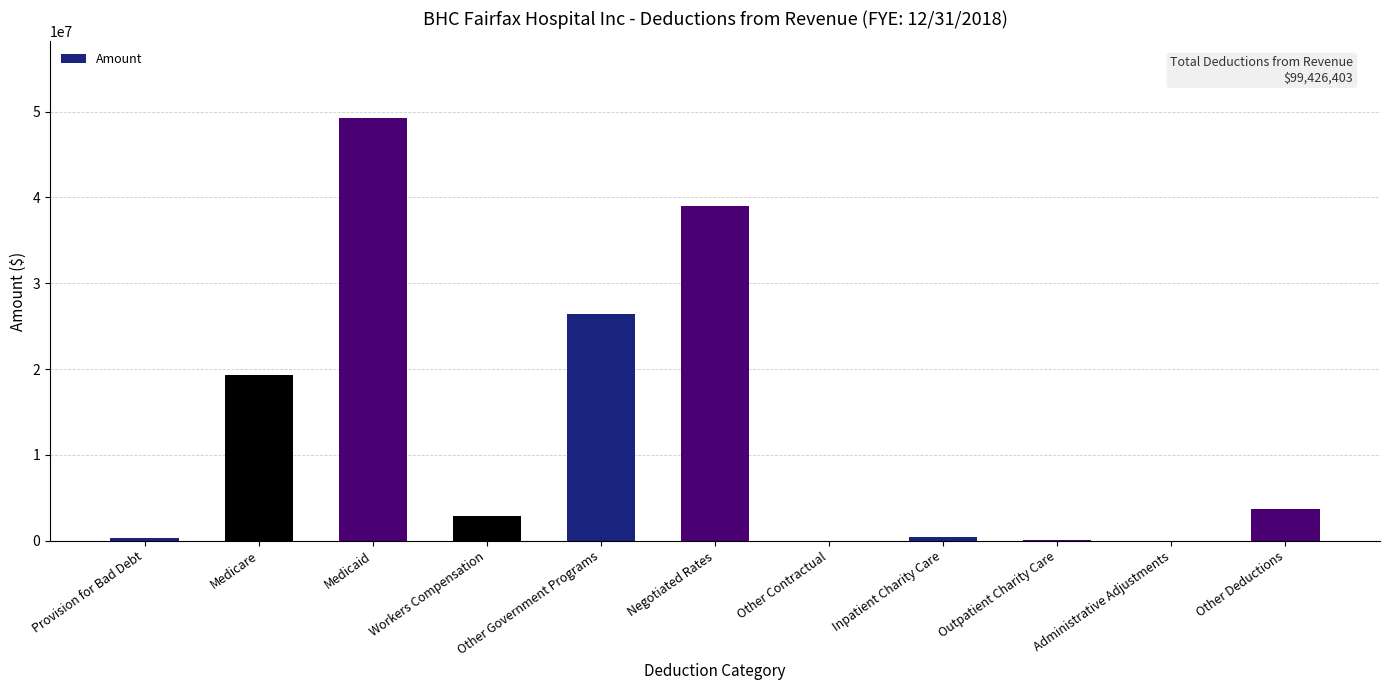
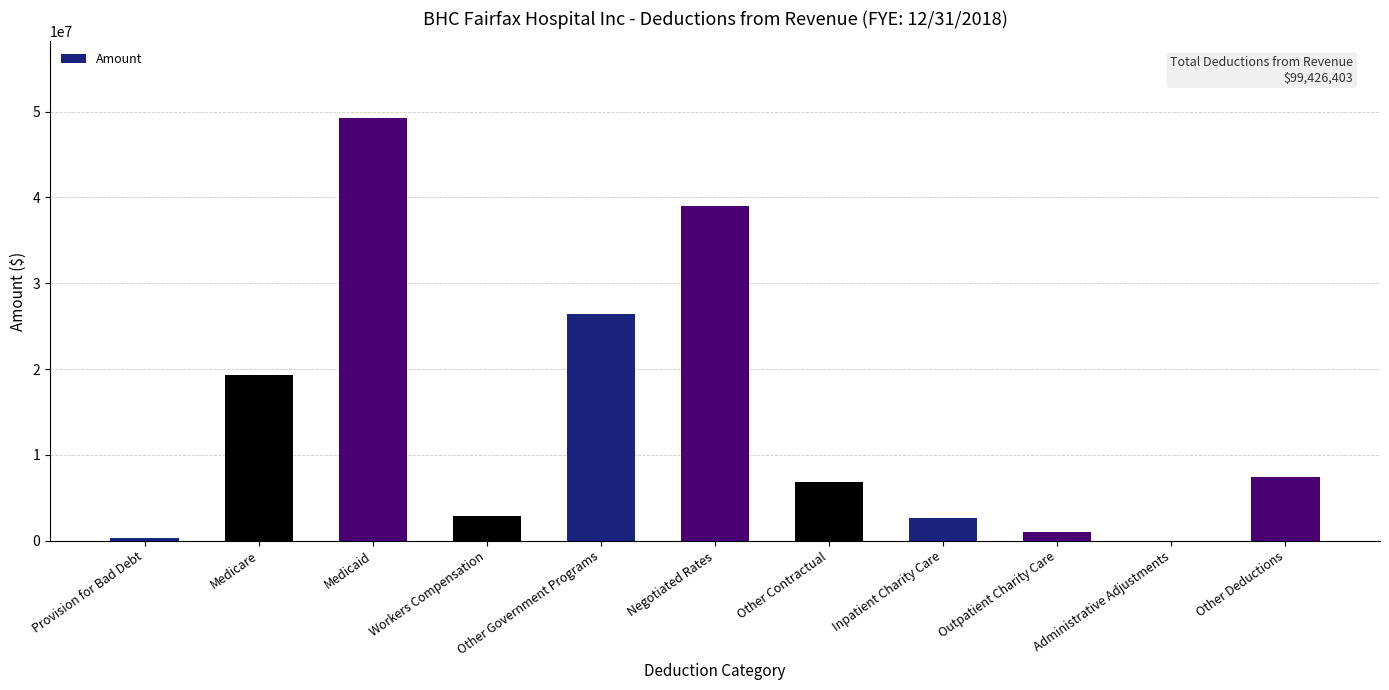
Other Contractual: 0 -> 7000000
Inpatient Charity Care: 0 -> 3000000
Outpatient Charity Care: 0 -> 1000000
Other Deductions: 4000000 -> 7000000
